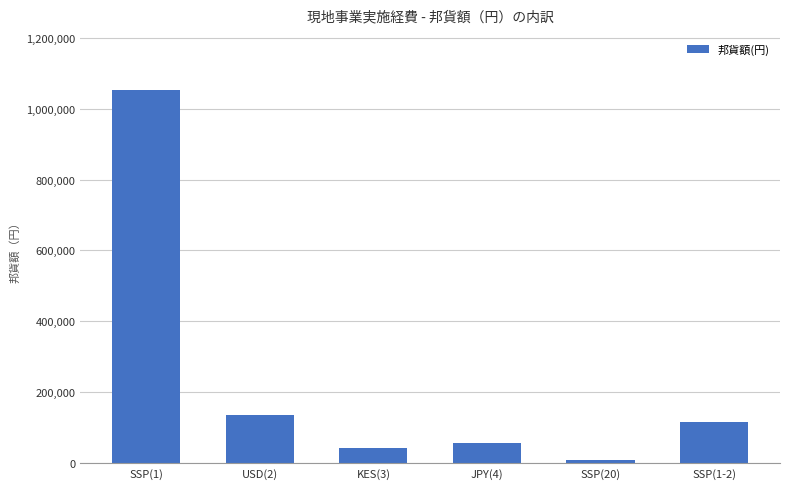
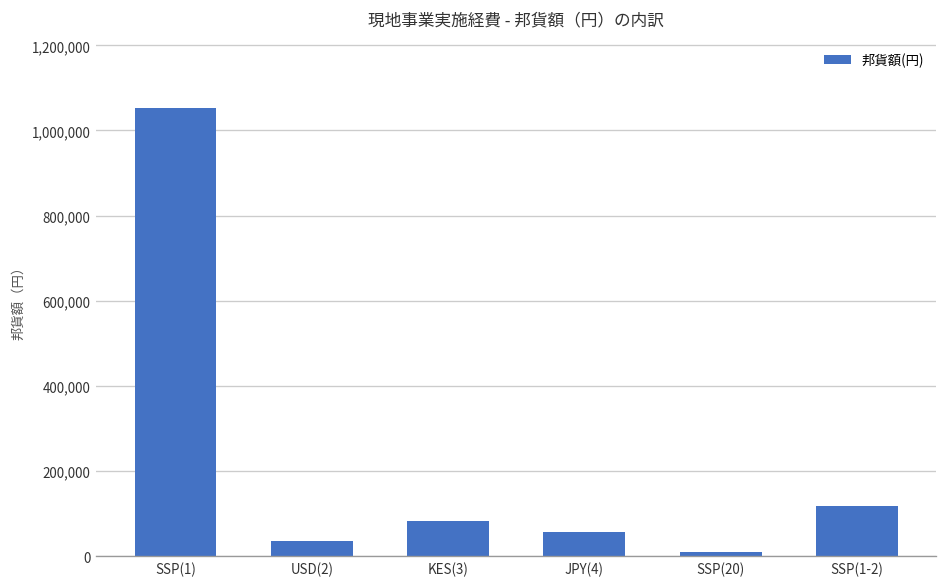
USD(2): 140,000 -> 30,000
KES(3): 40,000 -> 80,000
